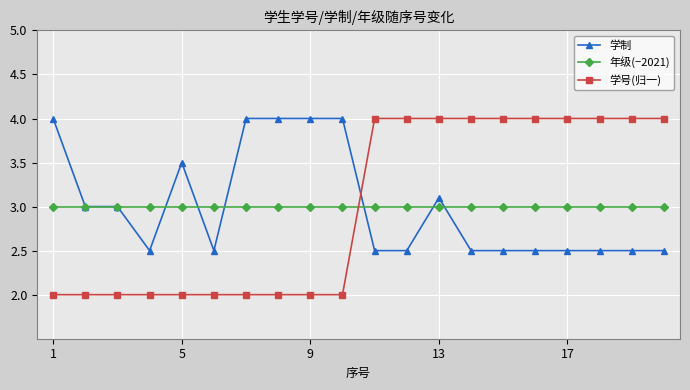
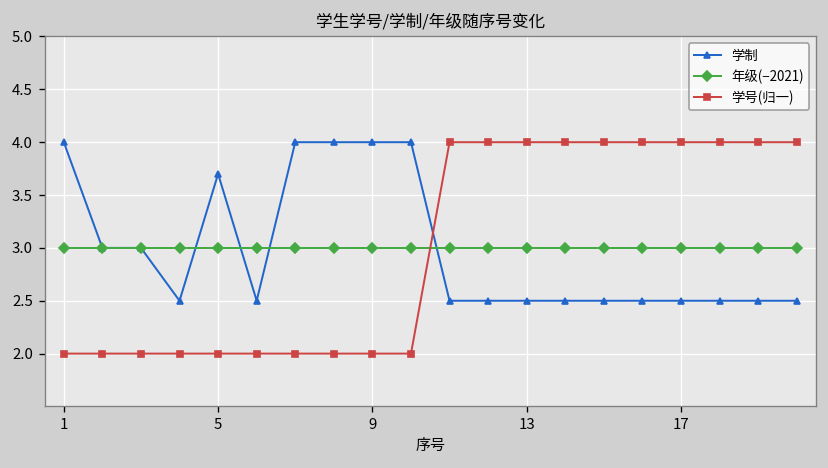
学制, 5: 3.5 -> 3.7
学制, 13: 3.1 -> 2.5
